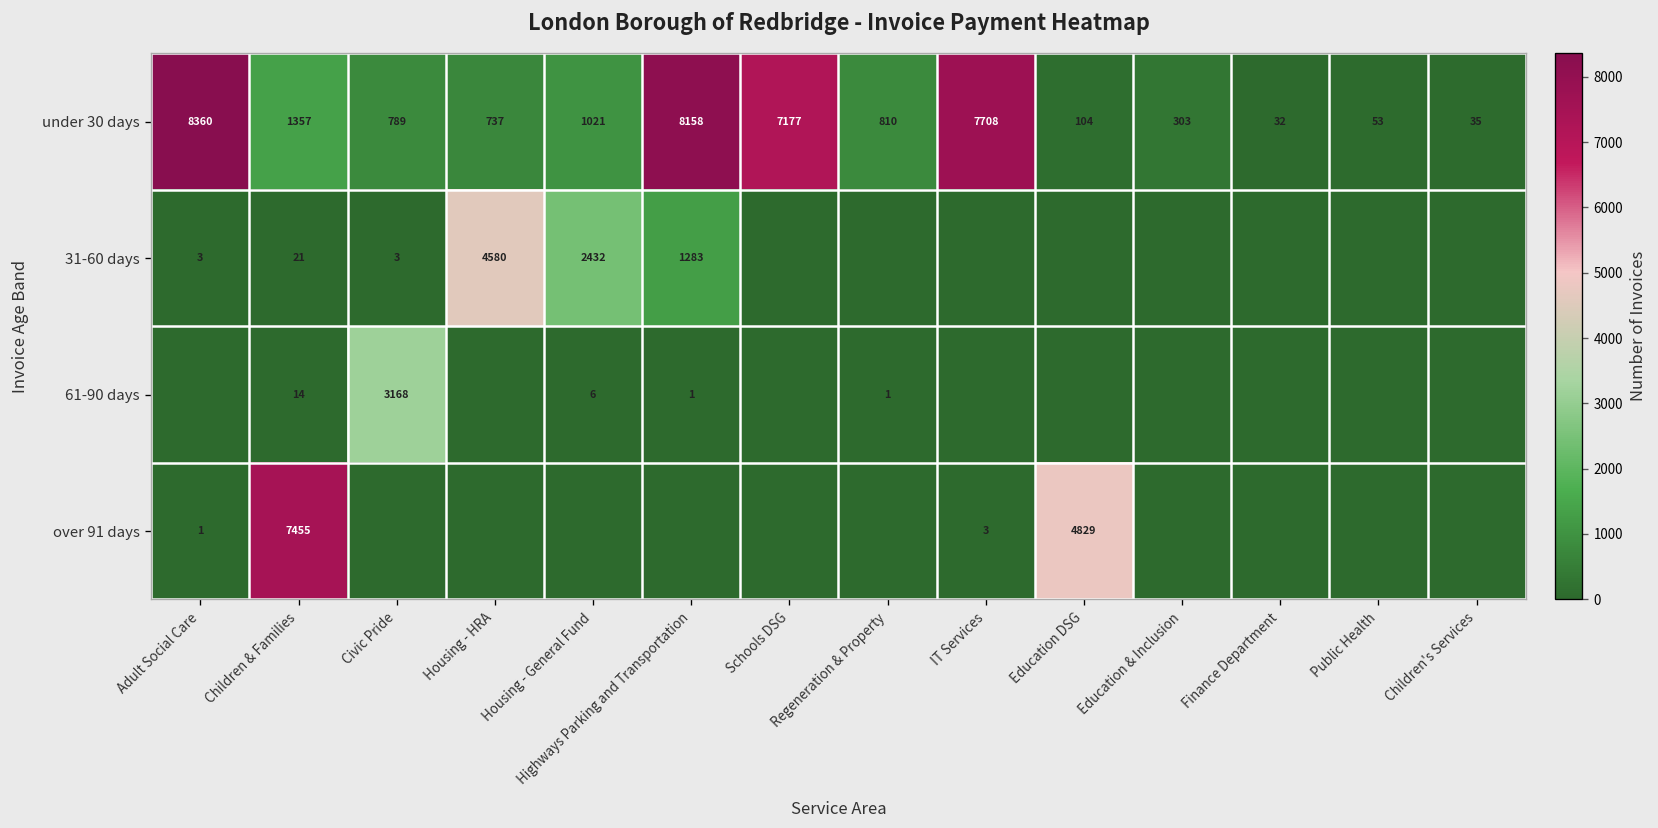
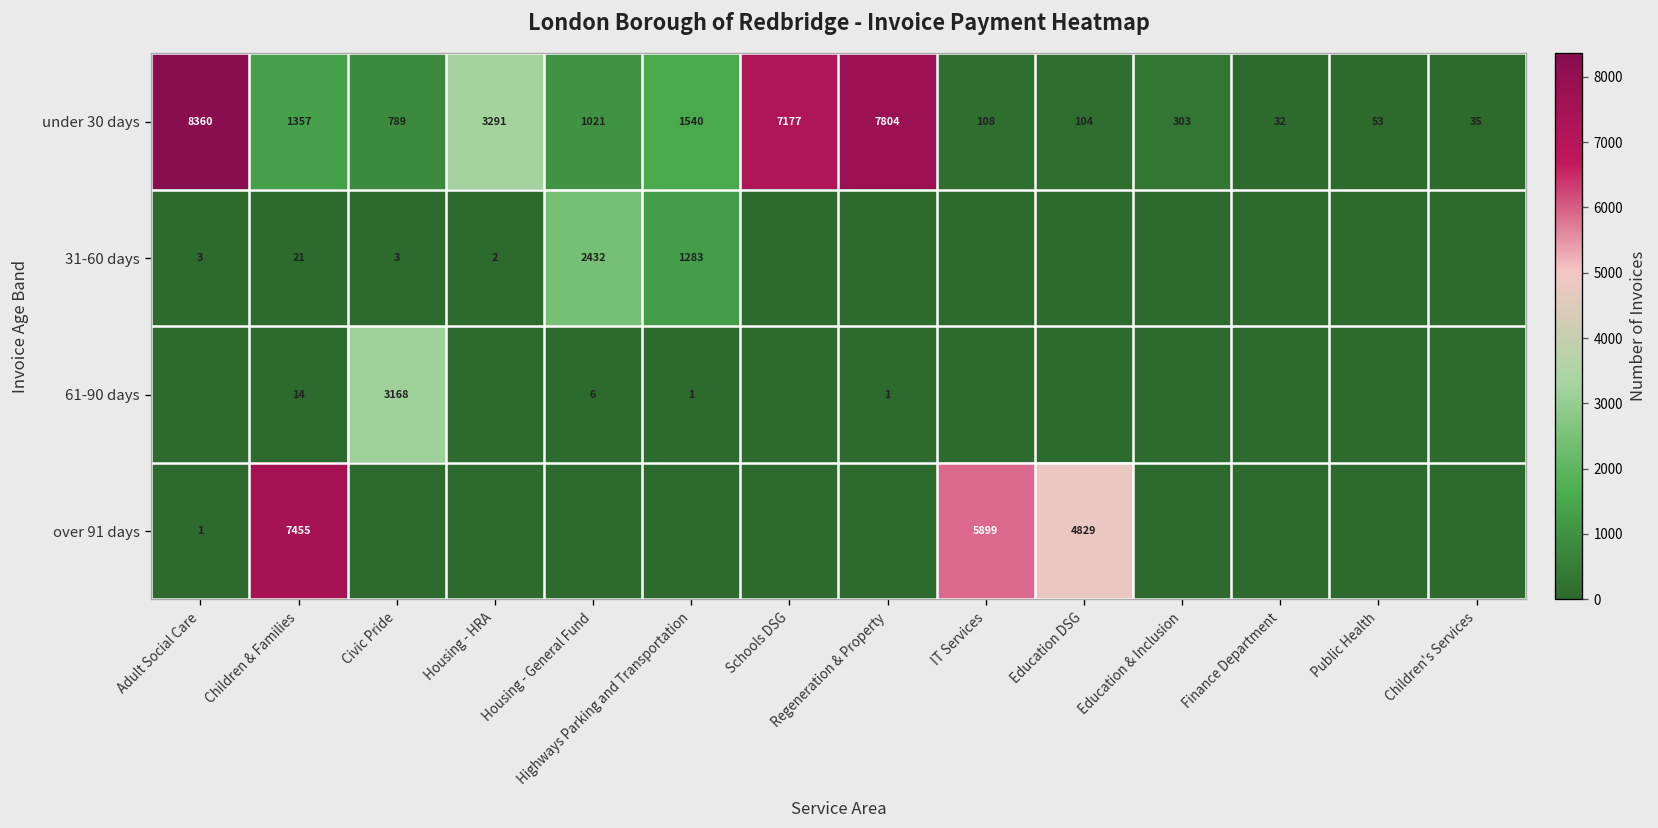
under 30 days, Housing - HRA: 737 -> 3291
under 30 days, Highways Parking and Transportation: 8158 -> 1540
under 30 days, Regeneration & Property: 810 -> 7804
under 30 days, IT Services: 7708 -> 108
31-60 days, Housing - HRA: 4580 -> 2
over 91 days, IT Services: 3 -> 5899
